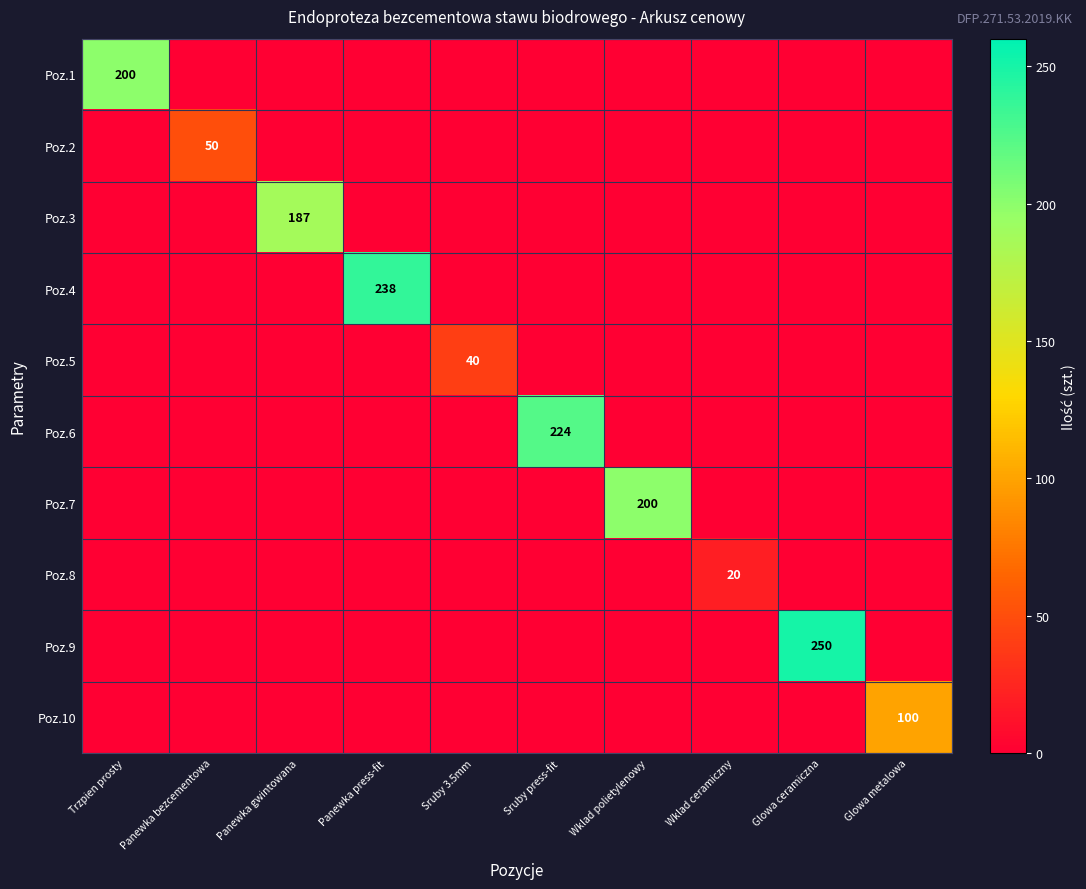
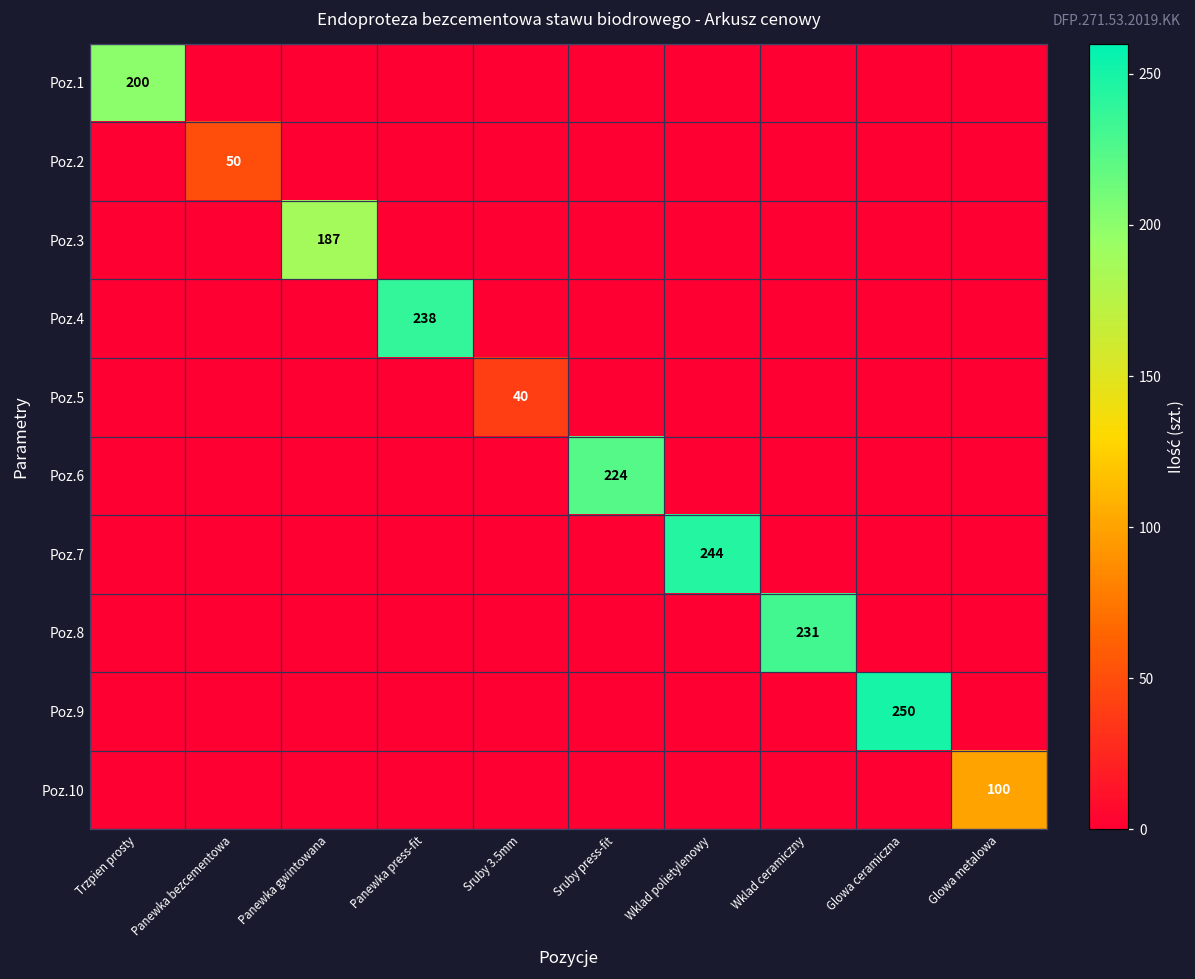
Poz.7, Wklad polietylenowy: 200 -> 244
Poz.8, Wklad ceramiczny: 20 -> 231
